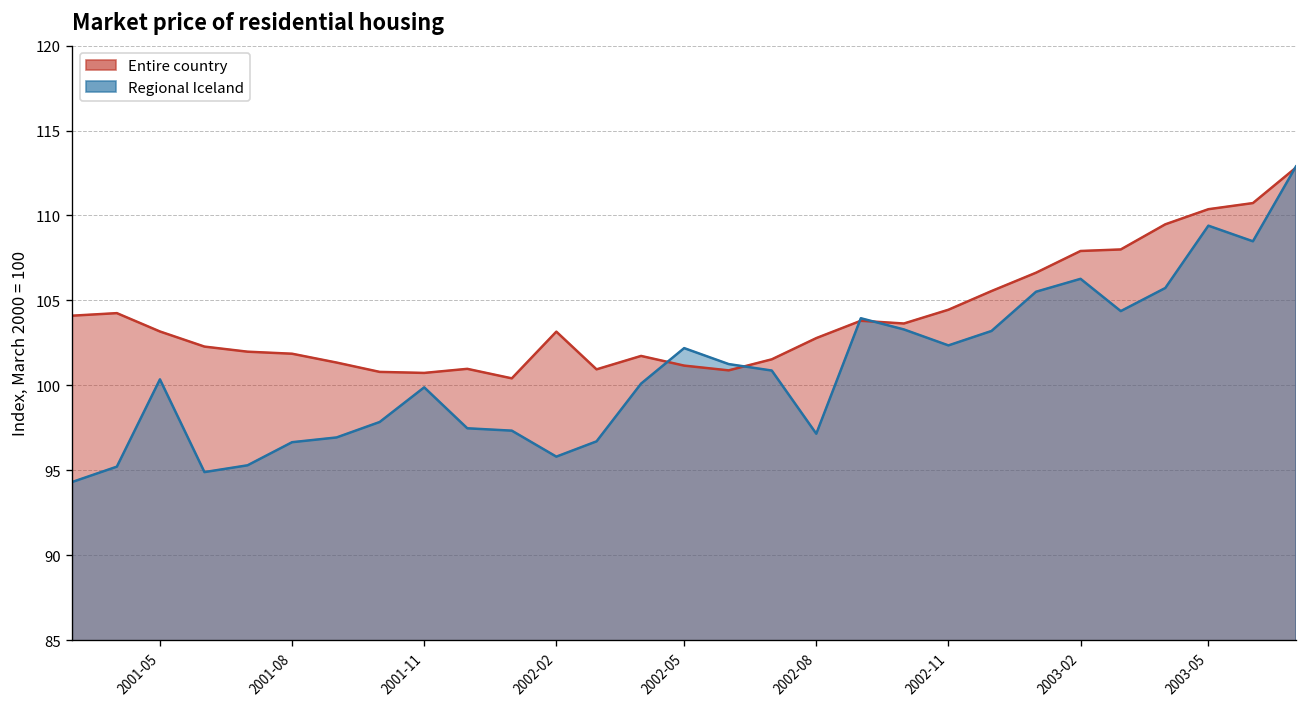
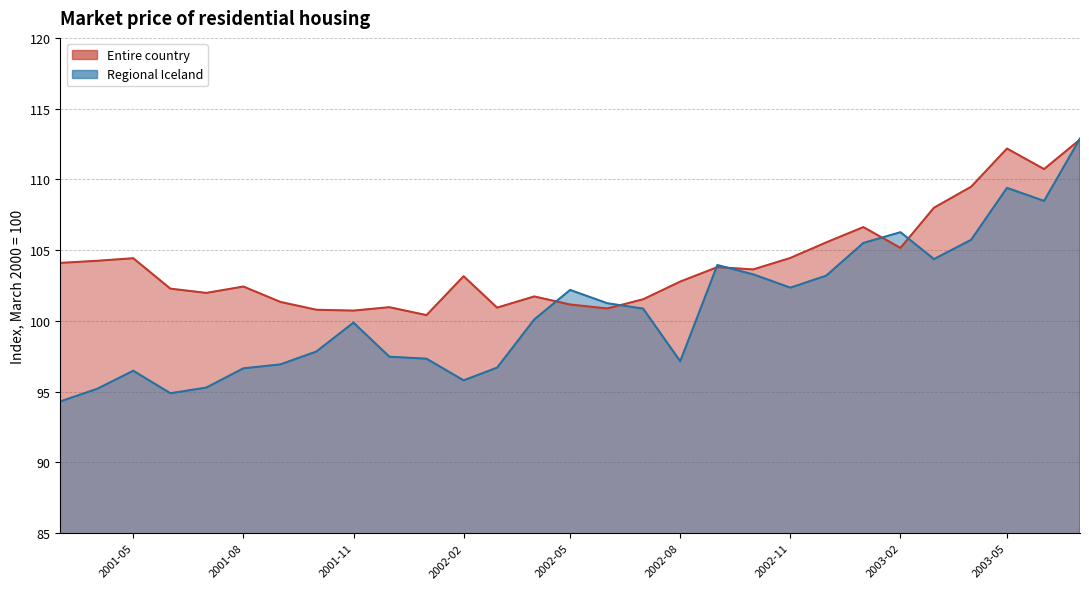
Entire country, 2001-05: 103.2 -> 104.4
Regional Iceland, 2001-05: 100.4 -> 96.5
Entire country, 2001-08: 101.9 -> 102.4
Entire country, 2003-02: 107.9 -> 105.2
Entire country, 2003-05: 110.4 -> 112.2
